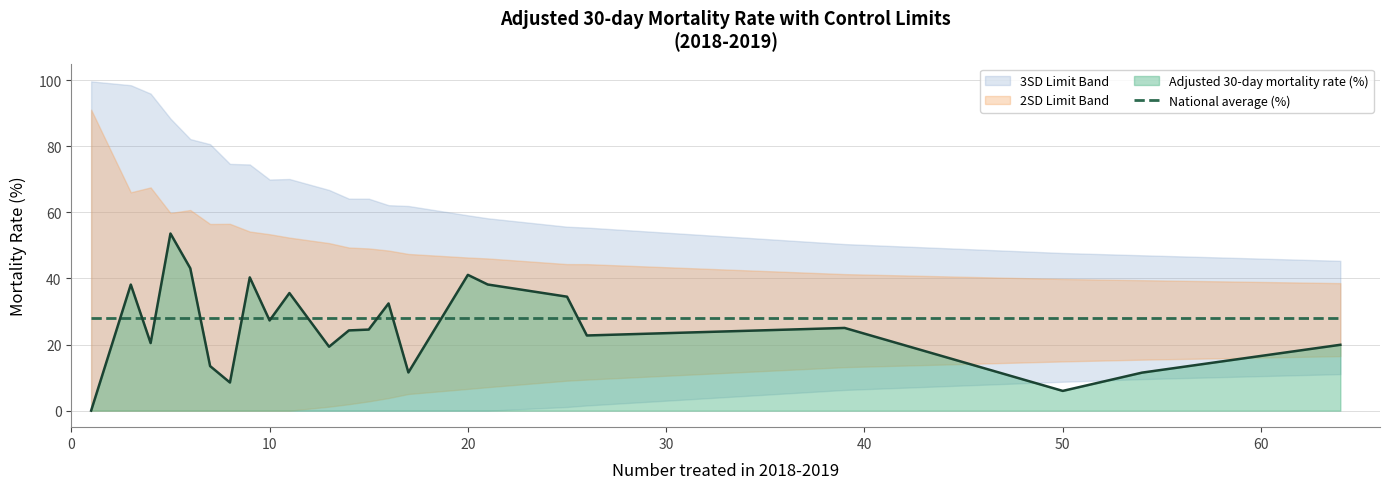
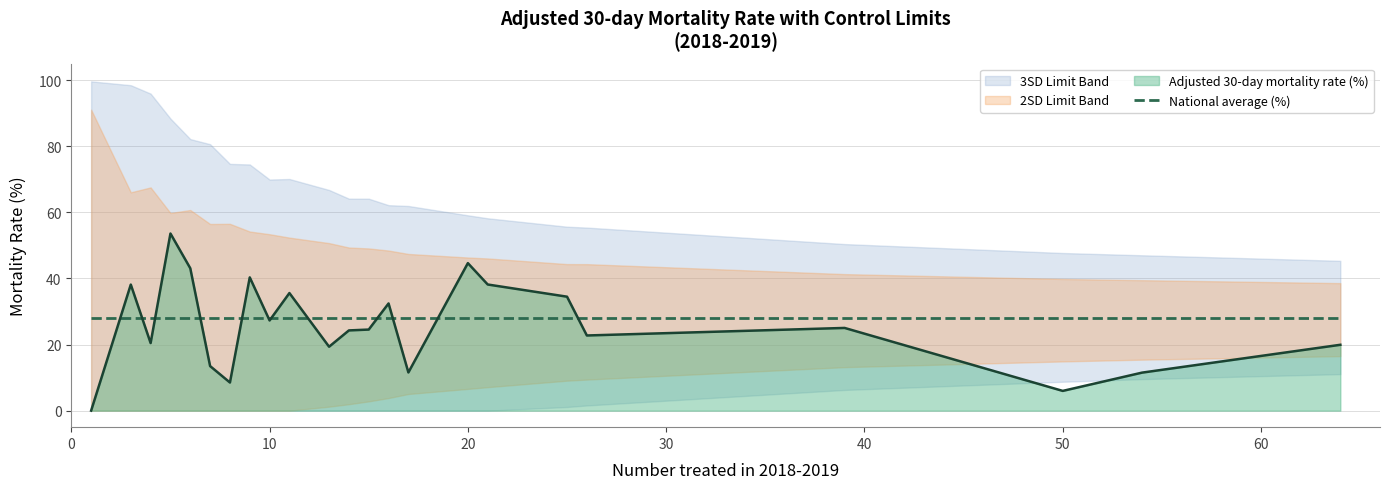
Adjusted 30-day mortality rate (%), 20: 41 -> 45
